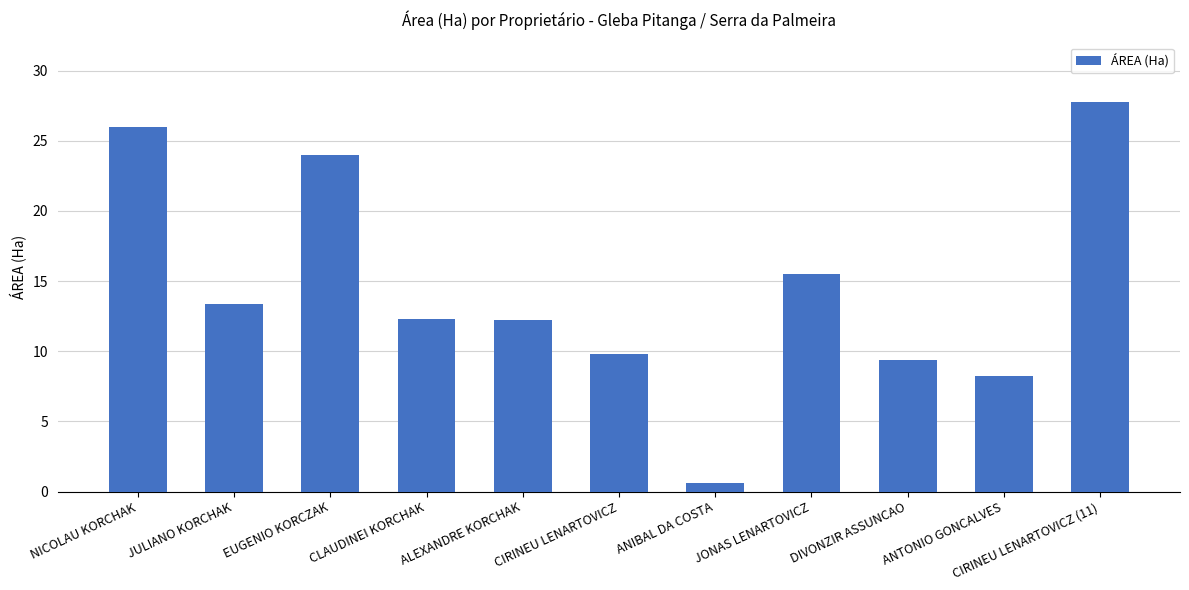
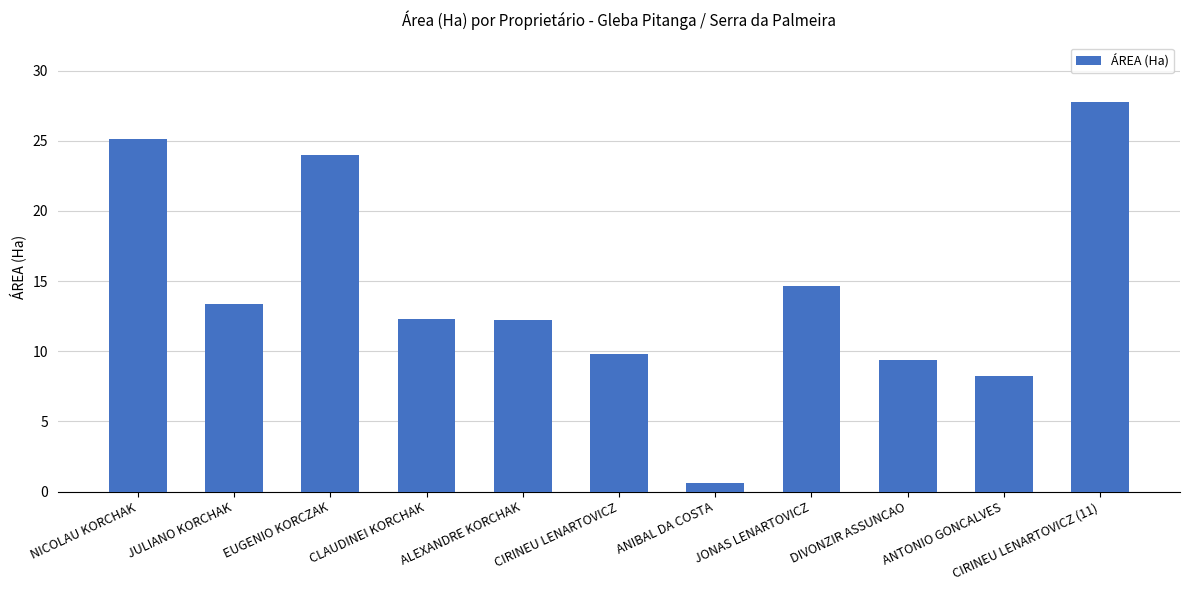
NICOLAU KORCHAK: 26.0 -> 25.1
JONAS LENARTOVICZ: 15.5 -> 14.6
